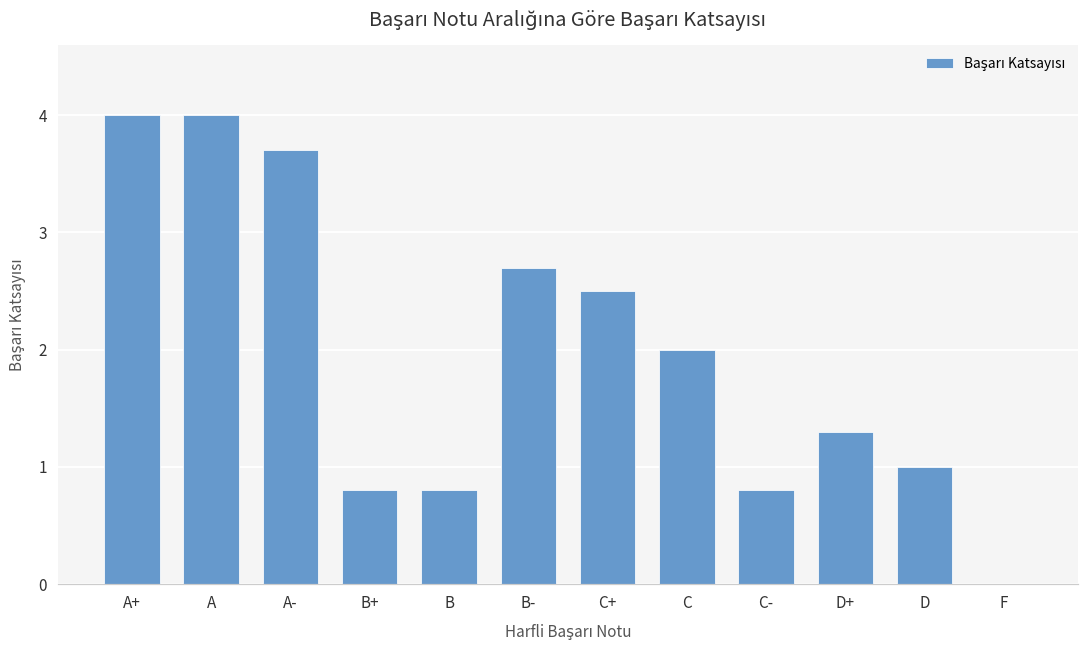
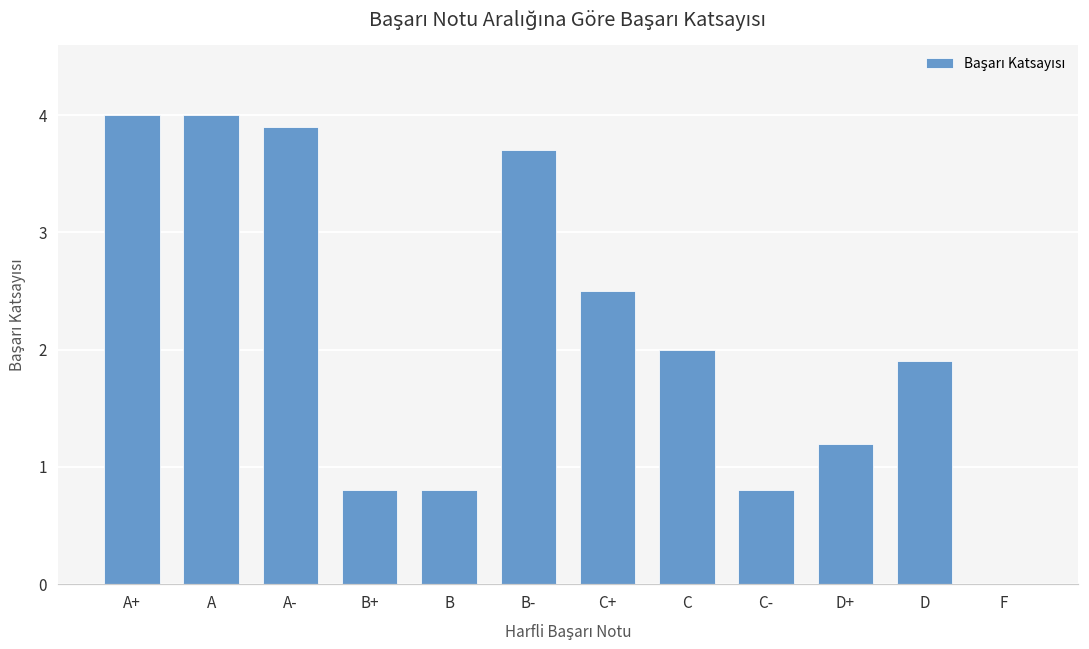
A-: 3.7 -> 3.9
B-: 2.7 -> 3.7
D+: 1.3 -> 1.2
D: 1.0 -> 1.9
